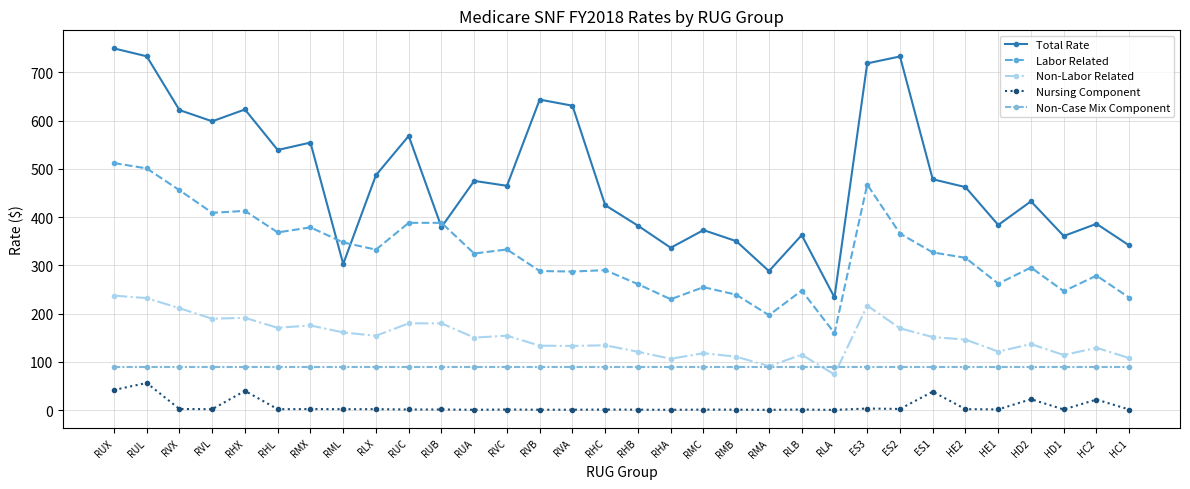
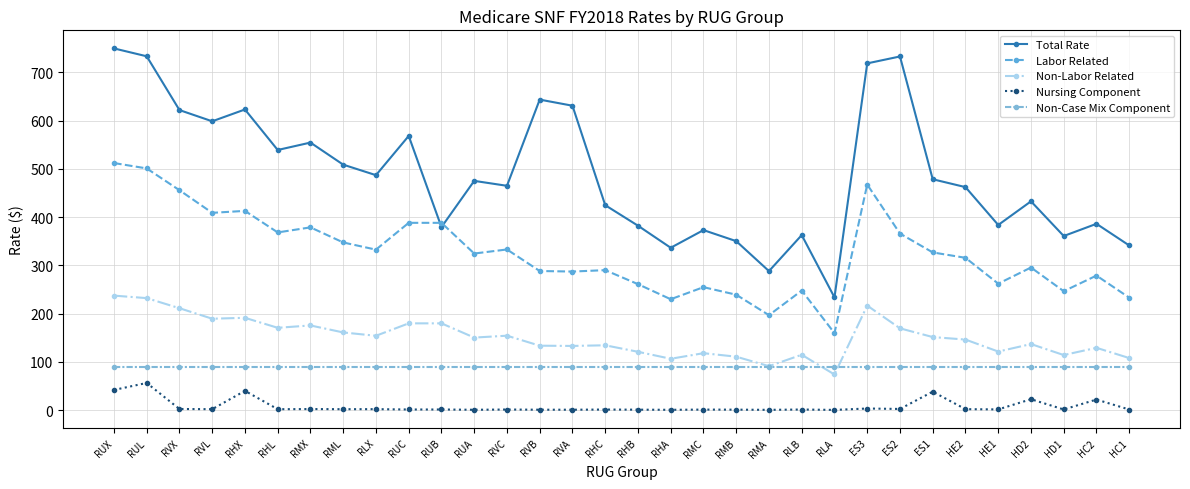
Total Rate, RML: 300 -> 510
